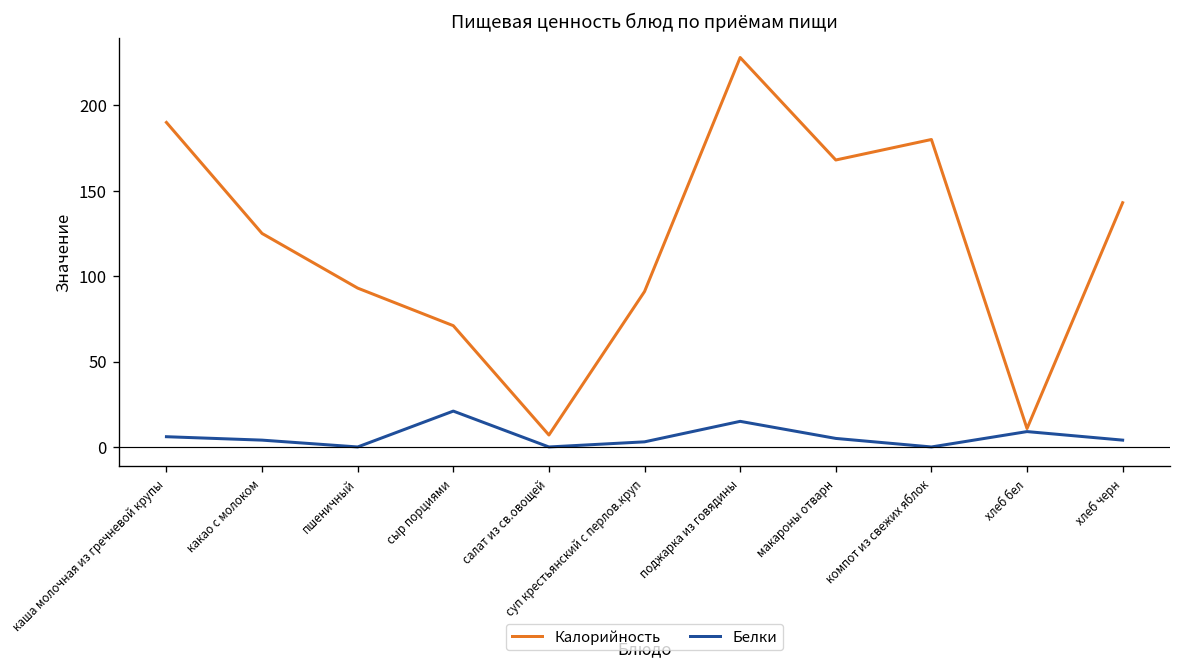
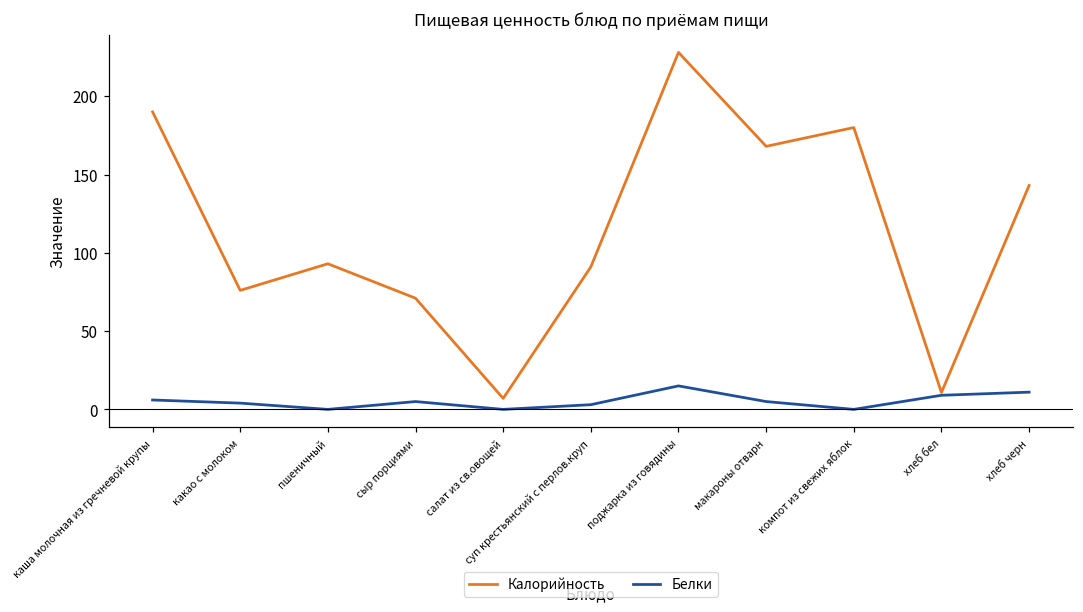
Калорийность, какао с молоком: 125 -> 76
Белки, сыр порциями: 21 -> 5
Белки, хлеб черн: 4 -> 11
